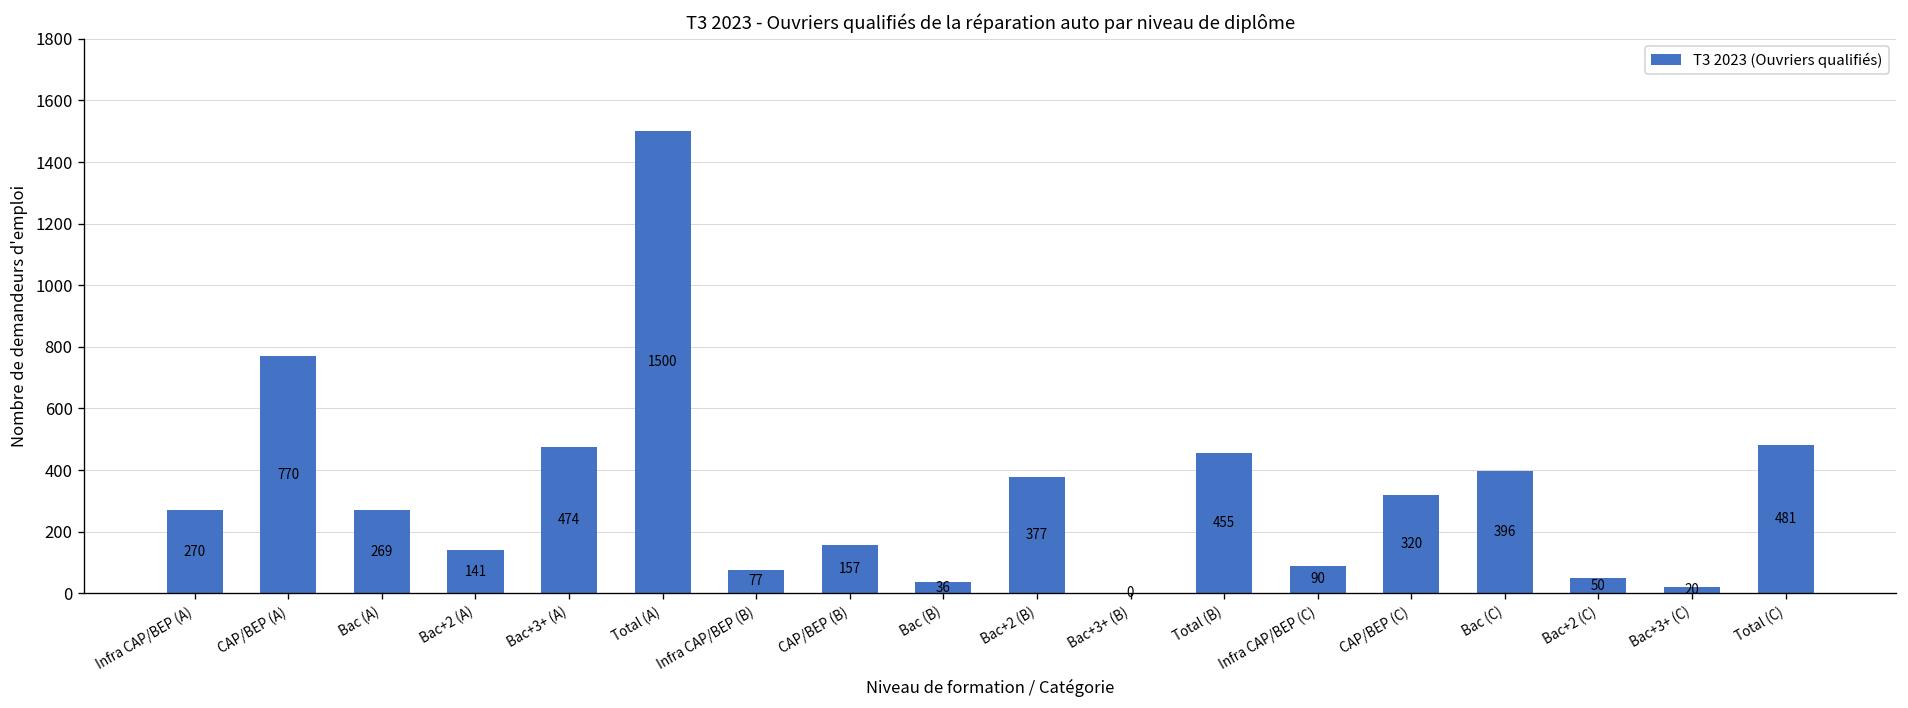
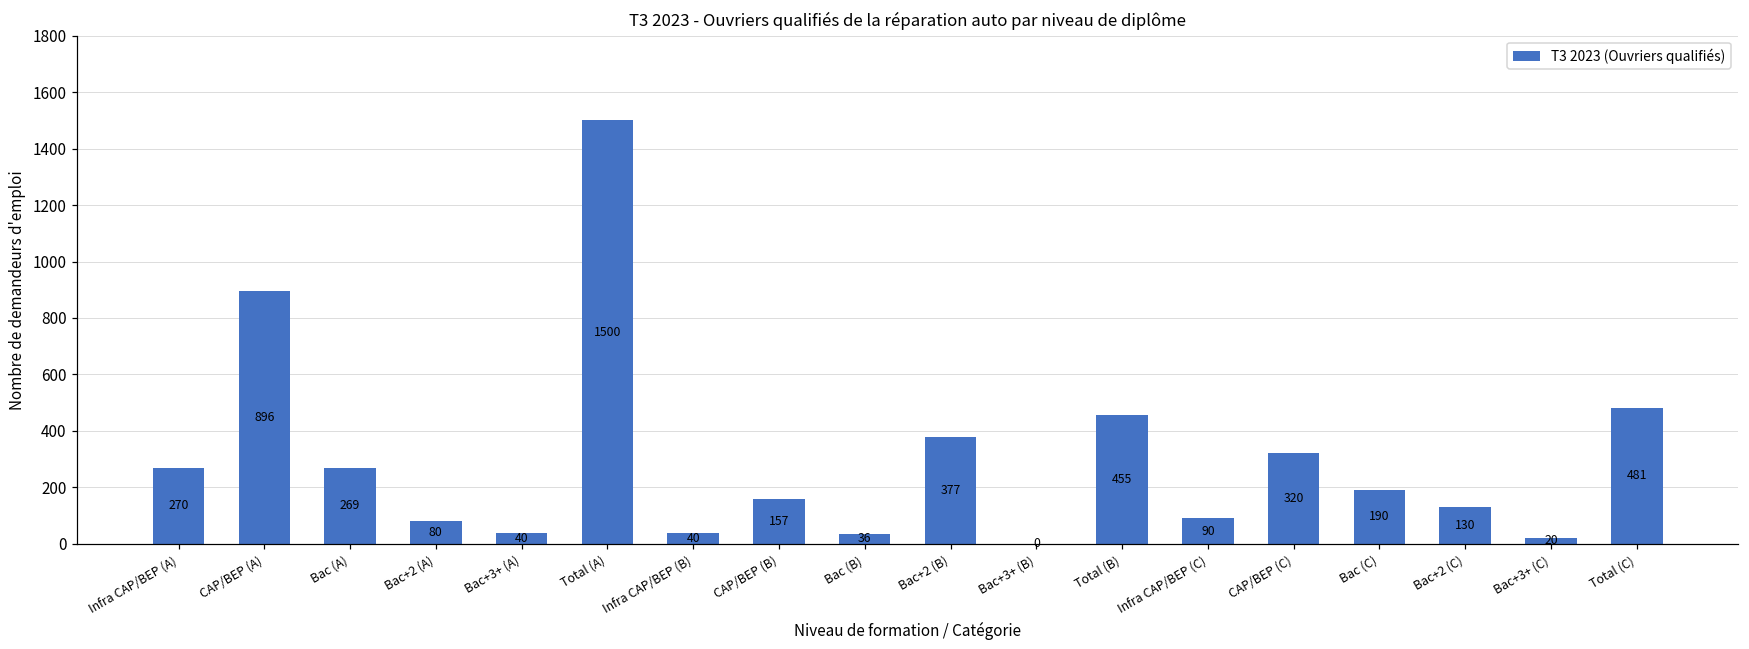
CAP/BEP (A): 770 -> 896
Bac+2 (A): 141 -> 80
Bac+3+ (A): 474 -> 40
Infra CAP/BEP (B): 77 -> 40
Bac (C): 396 -> 190
Bac+2 (C): 50 -> 130
